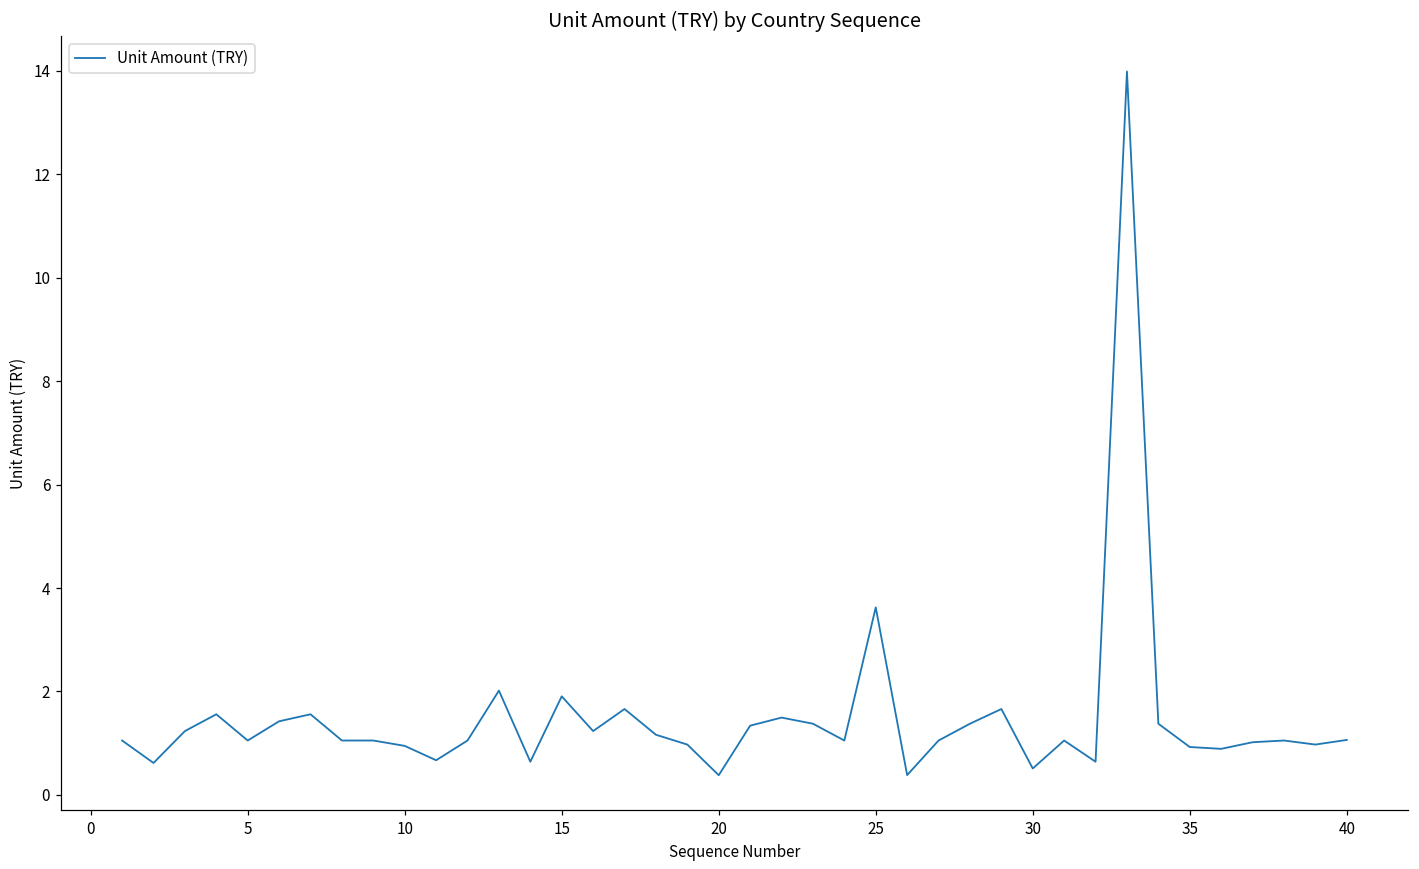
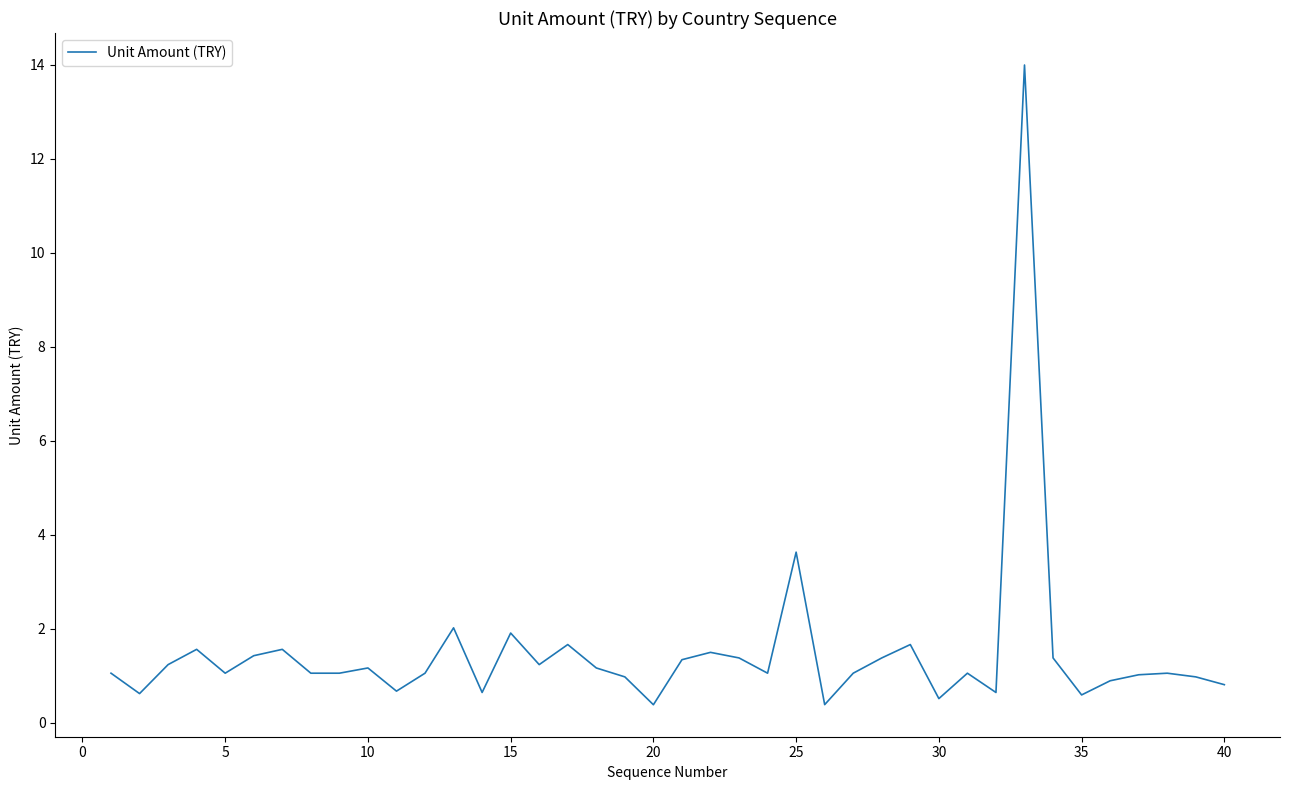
10: 0.9 -> 1.2
35: 0.9 -> 0.6
40: 1.1 -> 0.8
